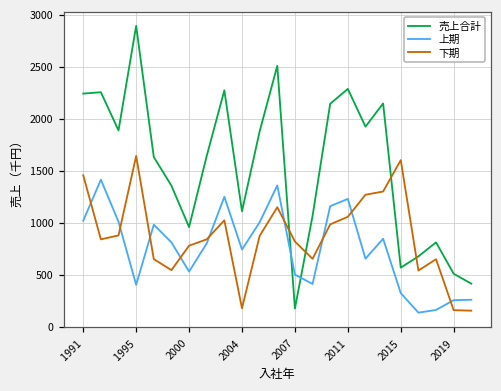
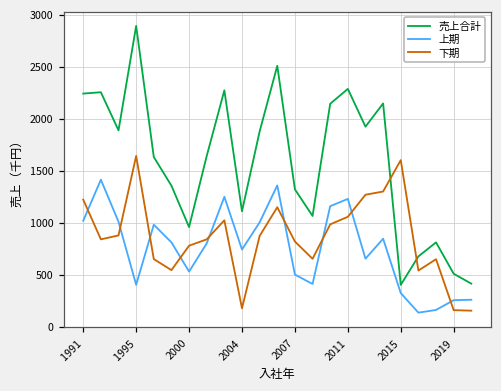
下期, 1991: 1500 -> 1200
売上合計, 2007: 200 -> 1300
売上合計, 2015: 600 -> 400
